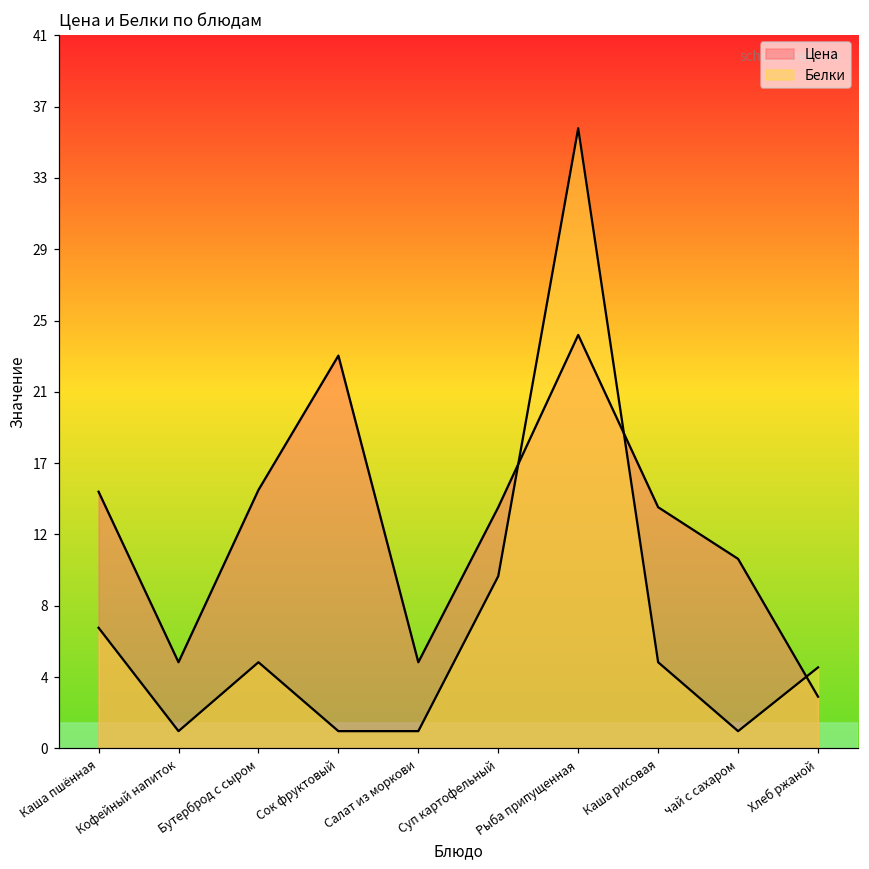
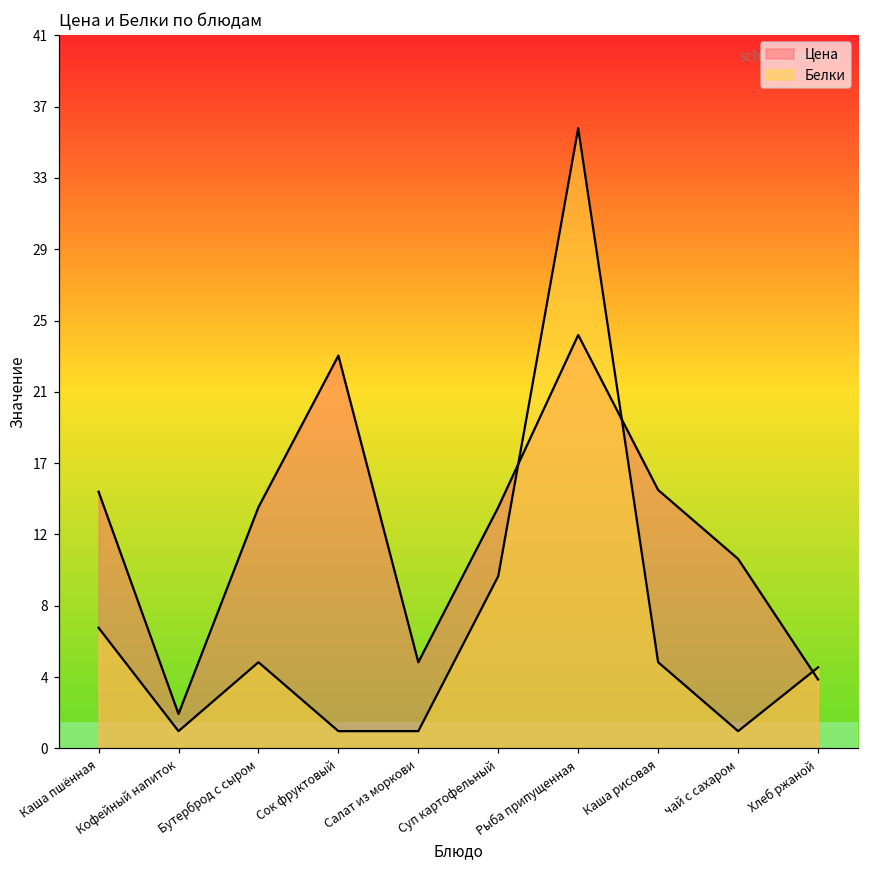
Цена, Кофейный напиток: 5 -> 2
Цена, Бутерброд с сыром: 15 -> 14
Цена, Каша рисовая: 14 -> 15
Цена, Хлеб ржаной: 3 -> 4
